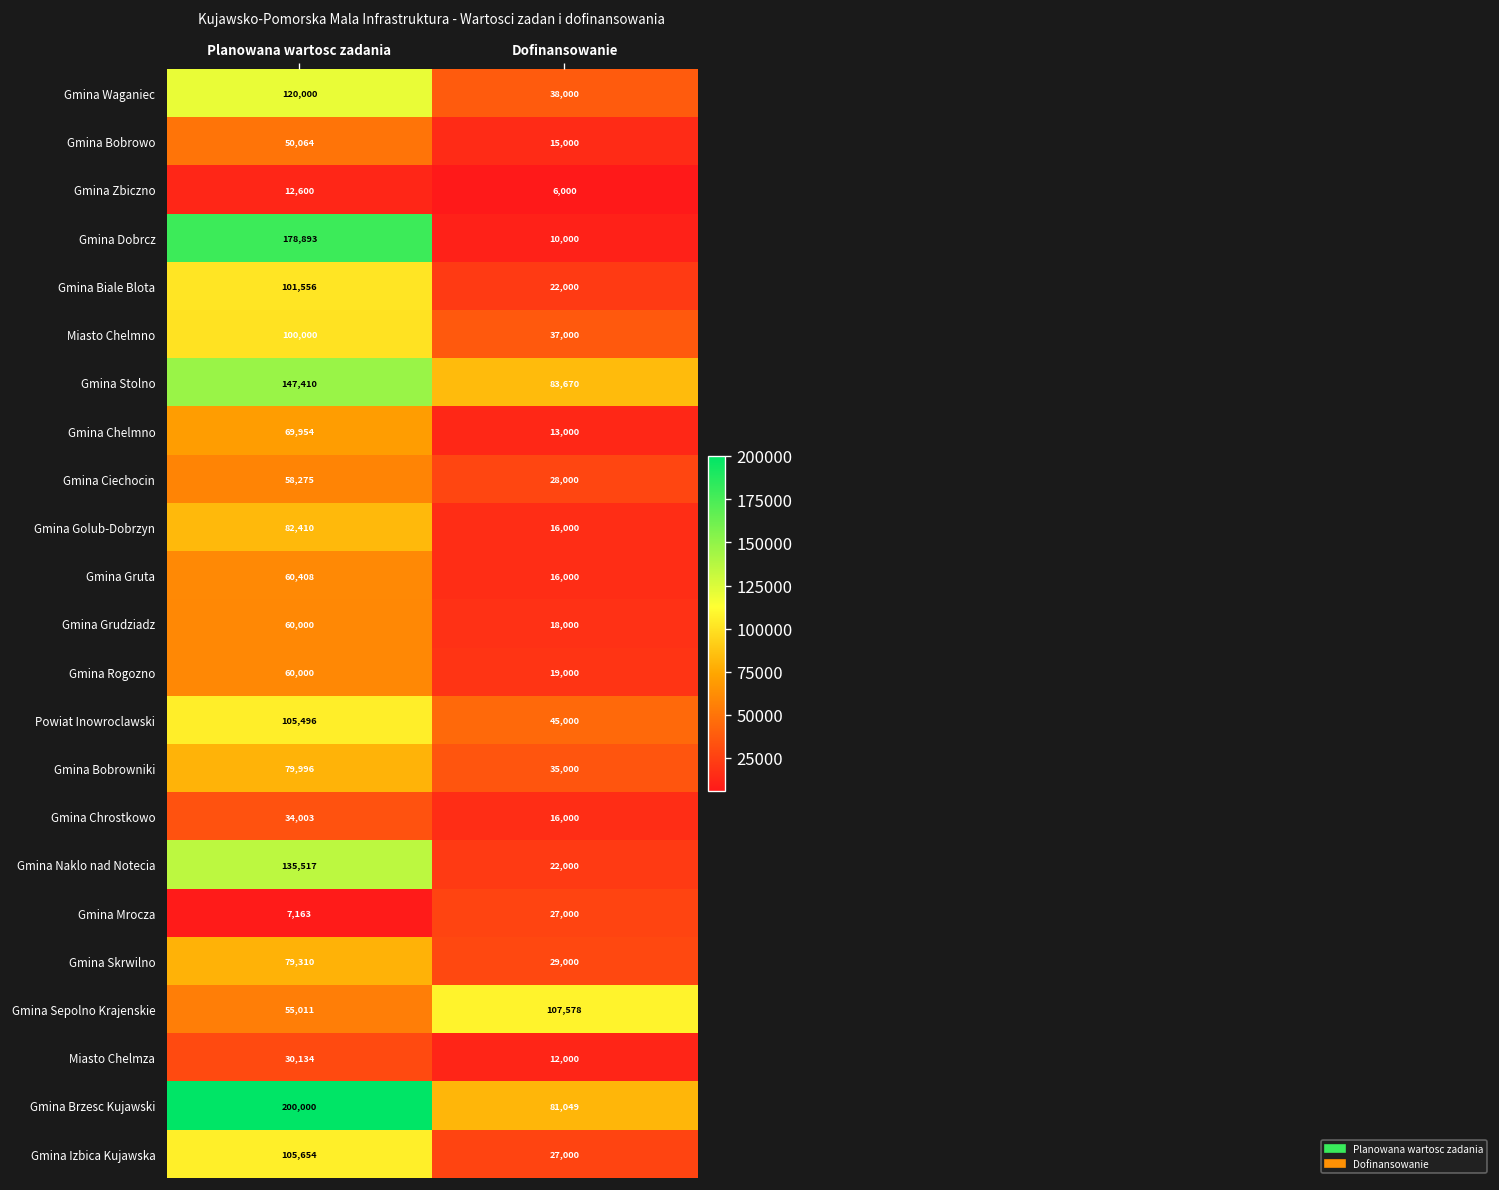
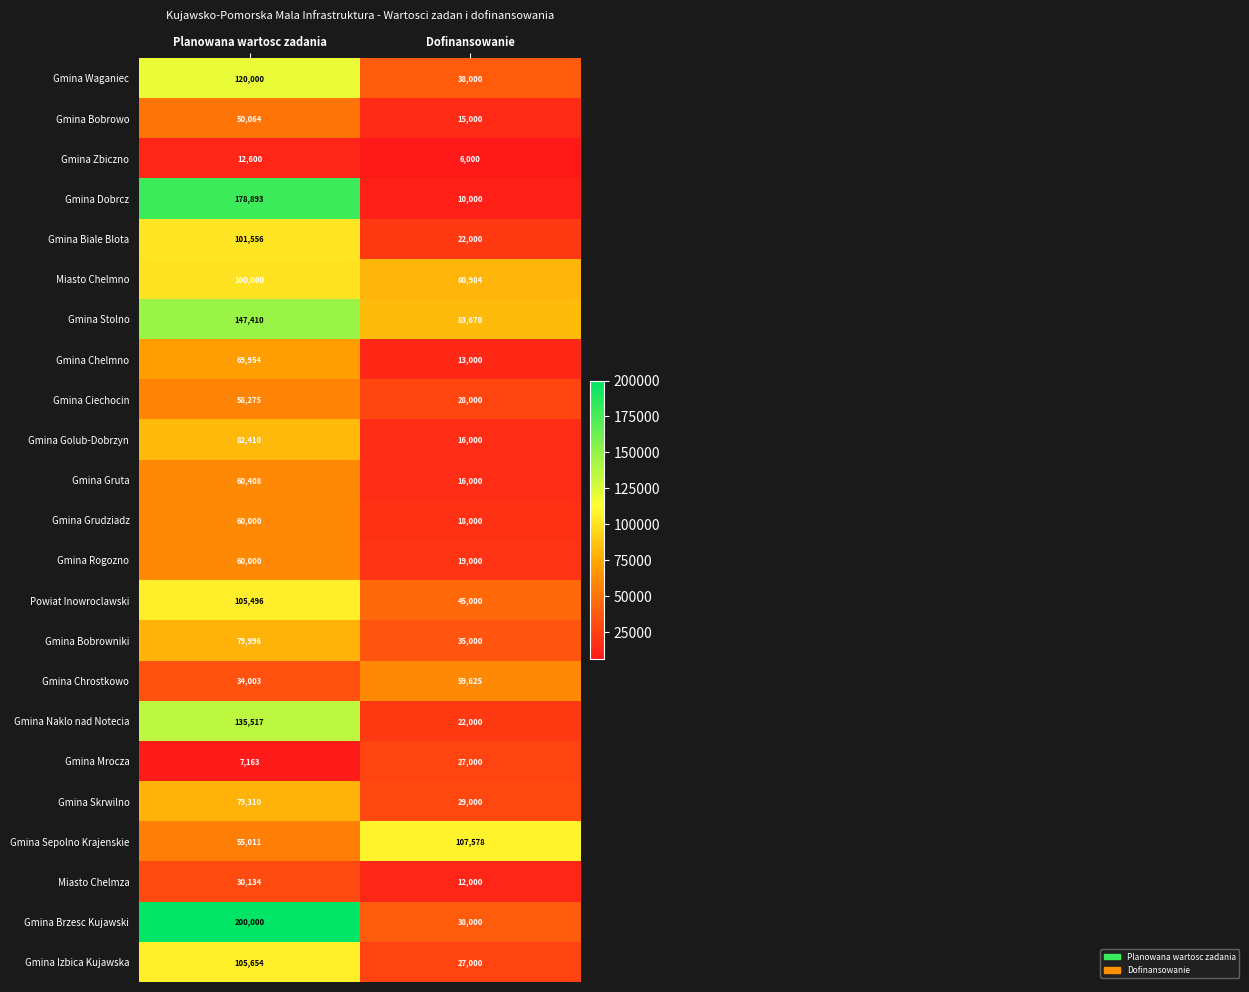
Miasto Chelmno, Dofinansowanie: 37,000 -> 80,984
Gmina Chrostkowo, Dofinansowanie: 16,000 -> 59,625
Gmina Brzesc Kujawski, Dofinansowanie: 81,049 -> 38,000
